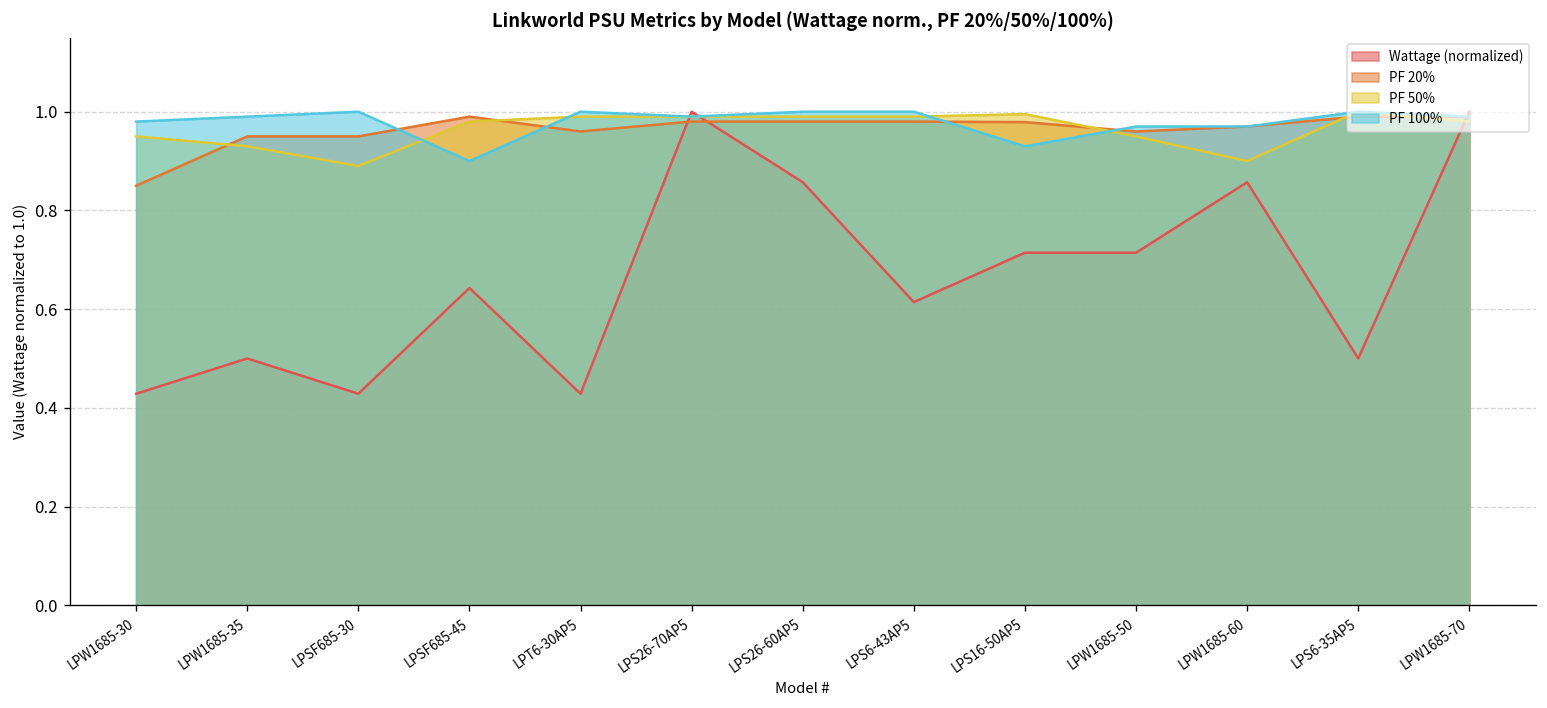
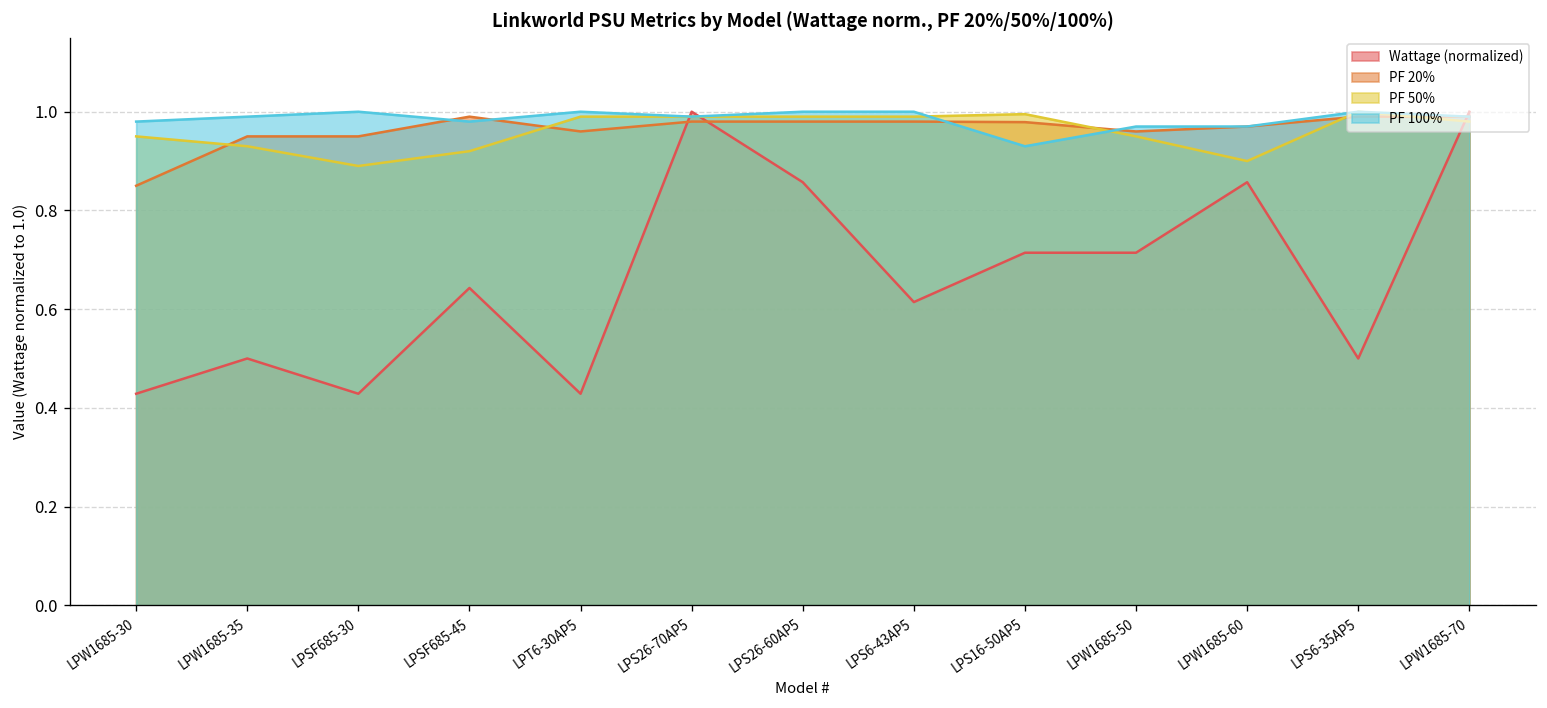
PF 50%, LPSF685-45: 0.98 -> 0.92
PF 100%, LPSF685-45: 0.90 -> 0.98
